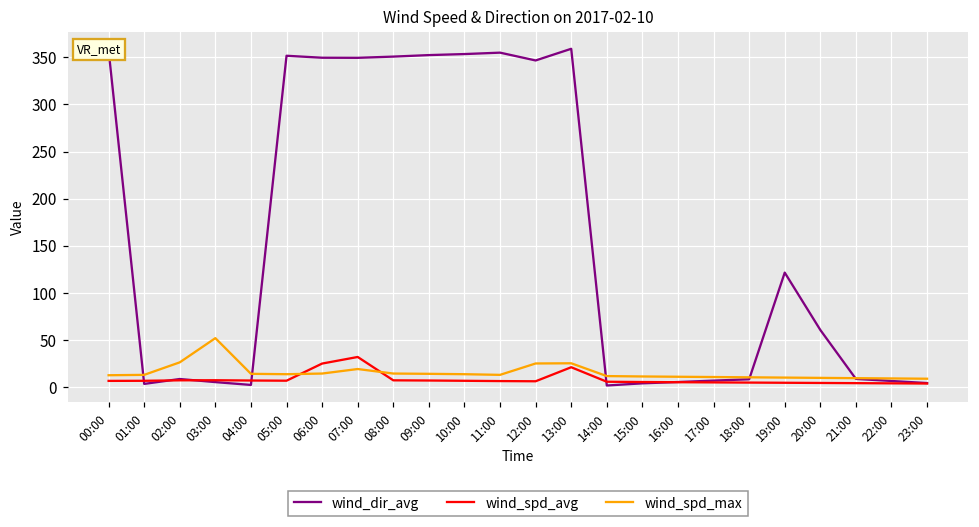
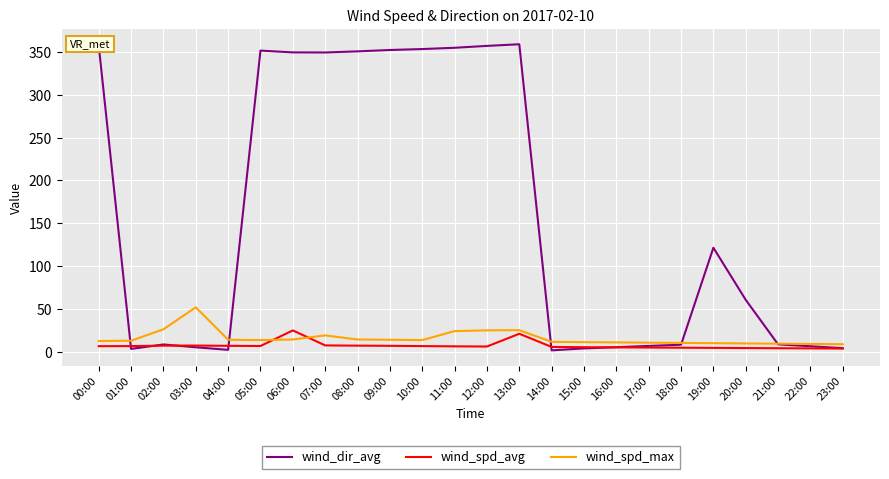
wind_spd_avg, 07:00: 30 -> 10
wind_spd_max, 11:00: 10 -> 20
wind_dir_avg, 12:00: 350 -> 360
